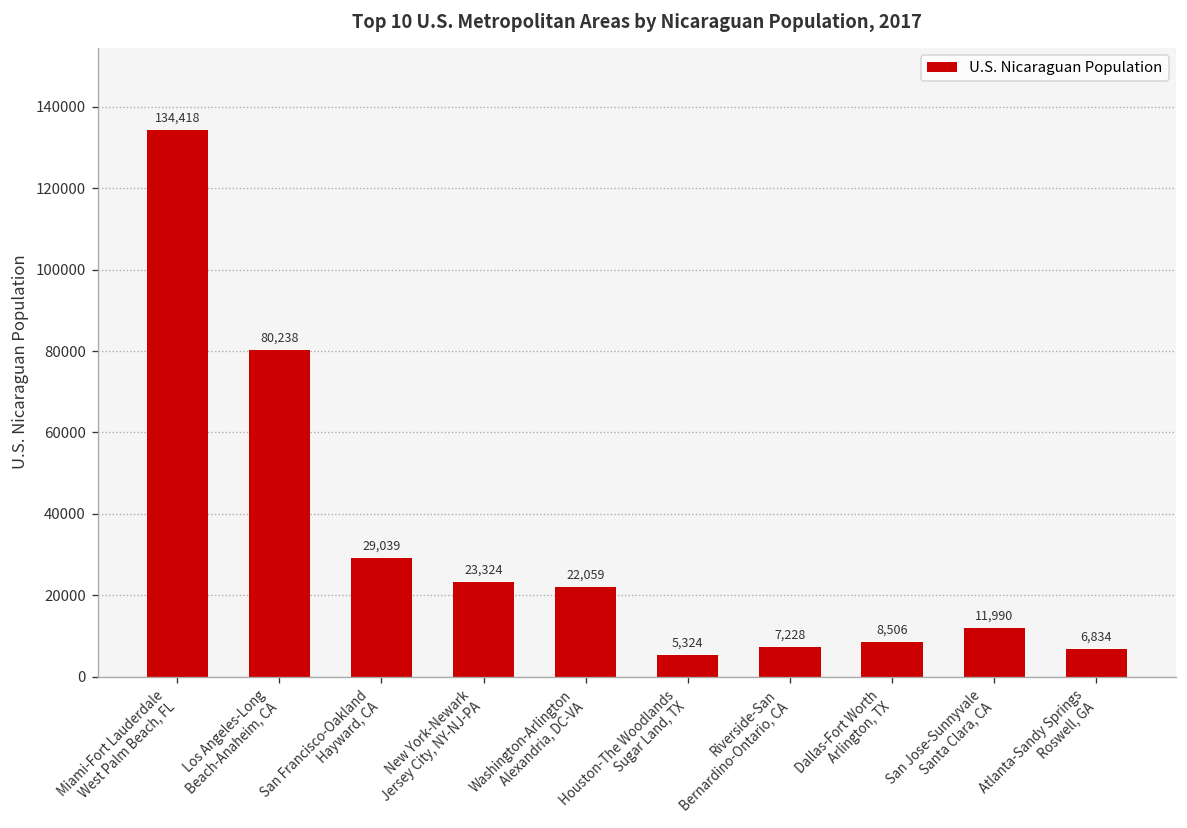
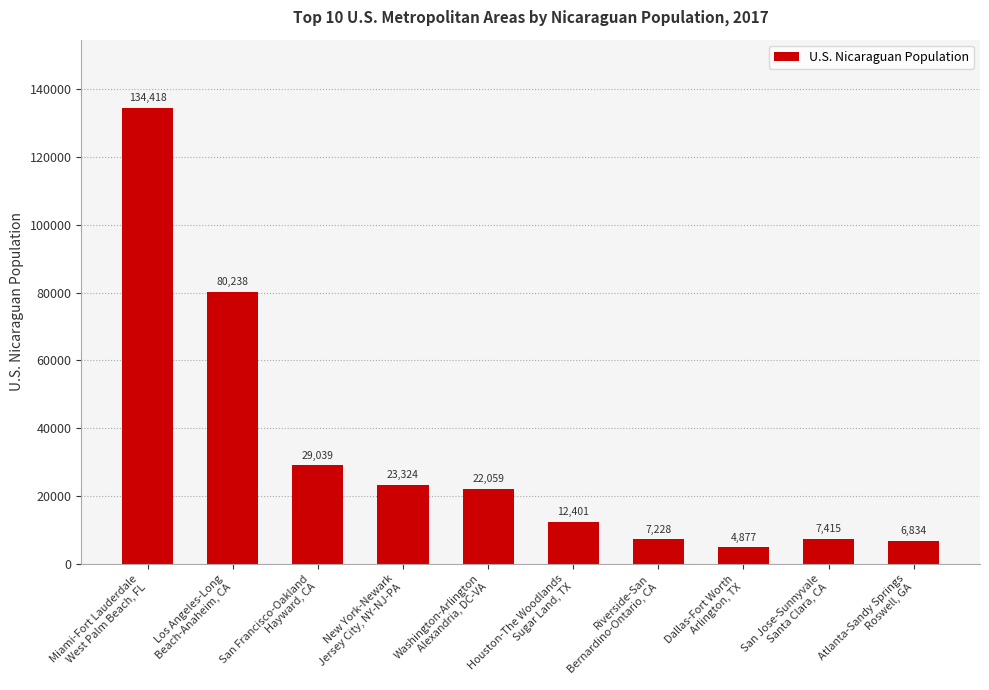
Houston-The Woodlands Sugar Land, TX: 5,324 -> 12,401
Dallas-Fort Worth Arlington, TX: 8,506 -> 4,877
San Jose-Sunnyvale Santa Clara, CA: 11,990 -> 7,415
